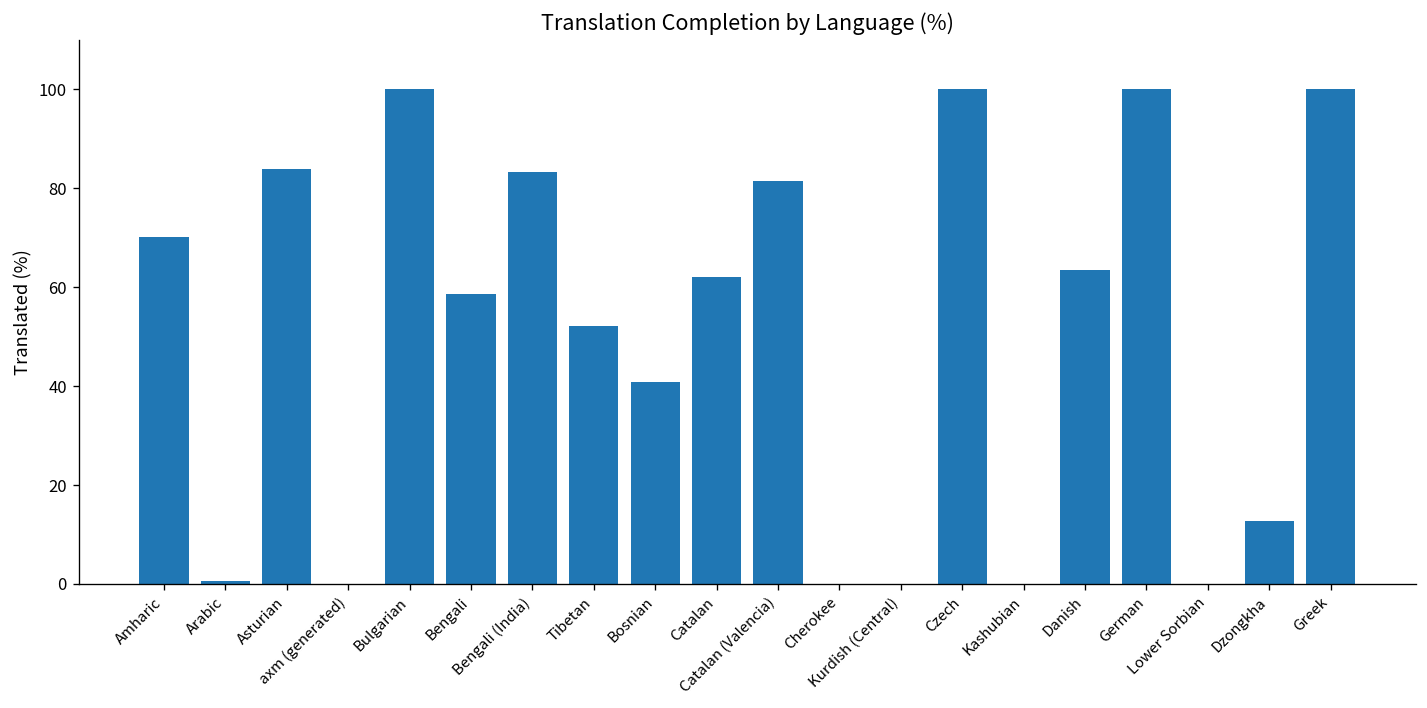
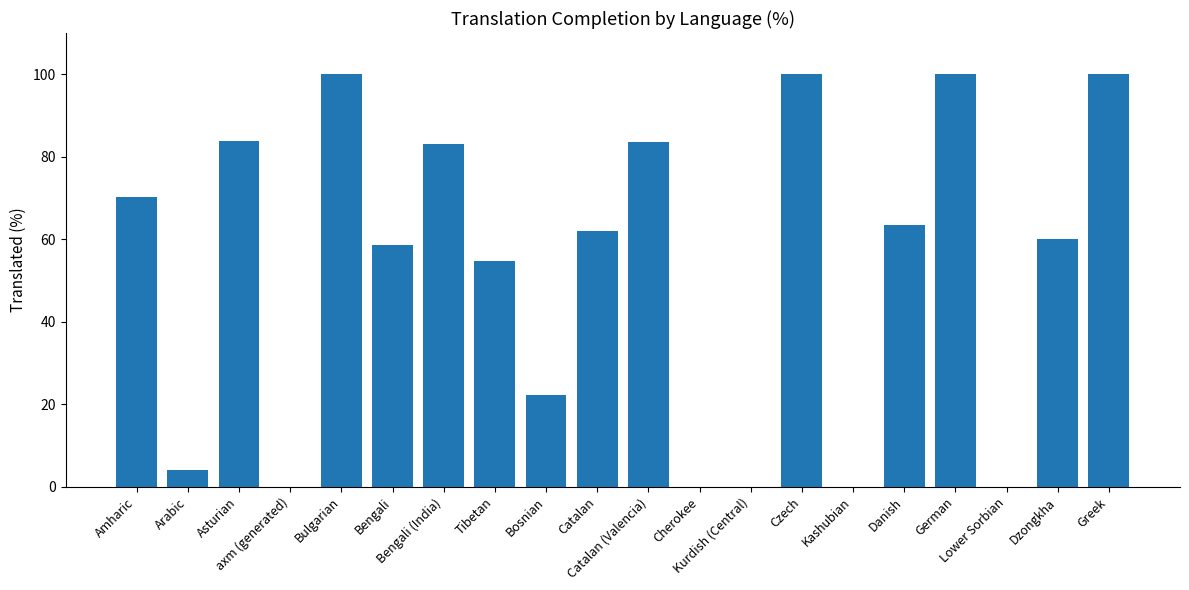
Arabic: 1 -> 4
Tibetan: 52 -> 55
Bosnian: 41 -> 22
Catalan (Valencia): 81 -> 84
Dzongkha: 13 -> 60
